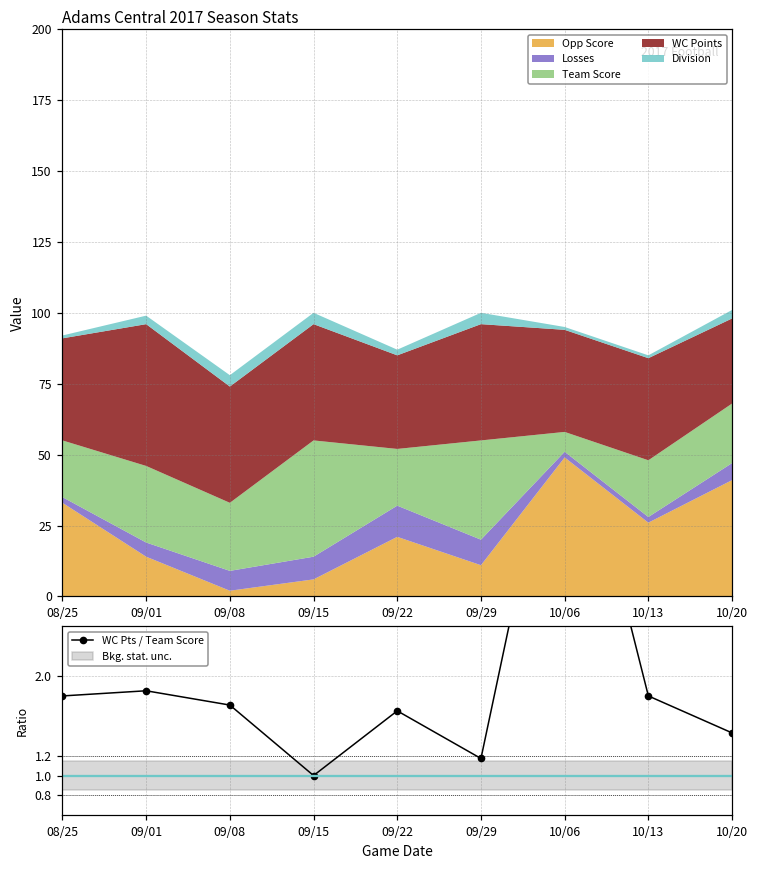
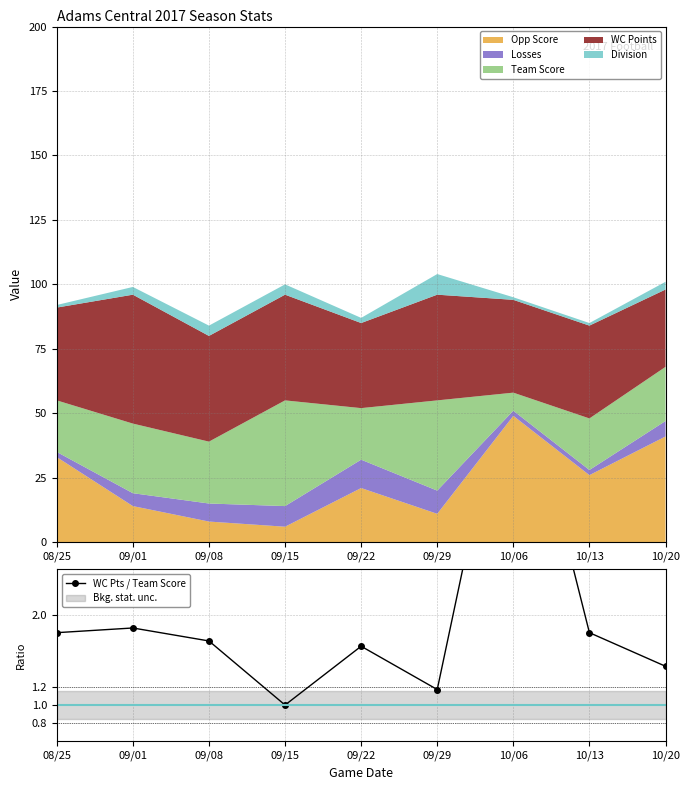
Adams Central 2017 Season Stats, Opp Score, 09/08: 2 -> 8
Adams Central 2017 Season Stats, Division, 09/29: 4 -> 8
